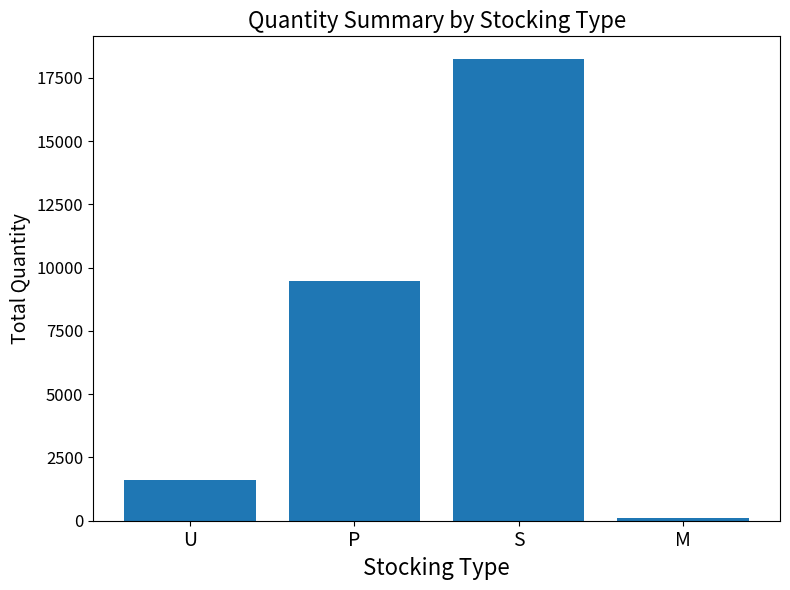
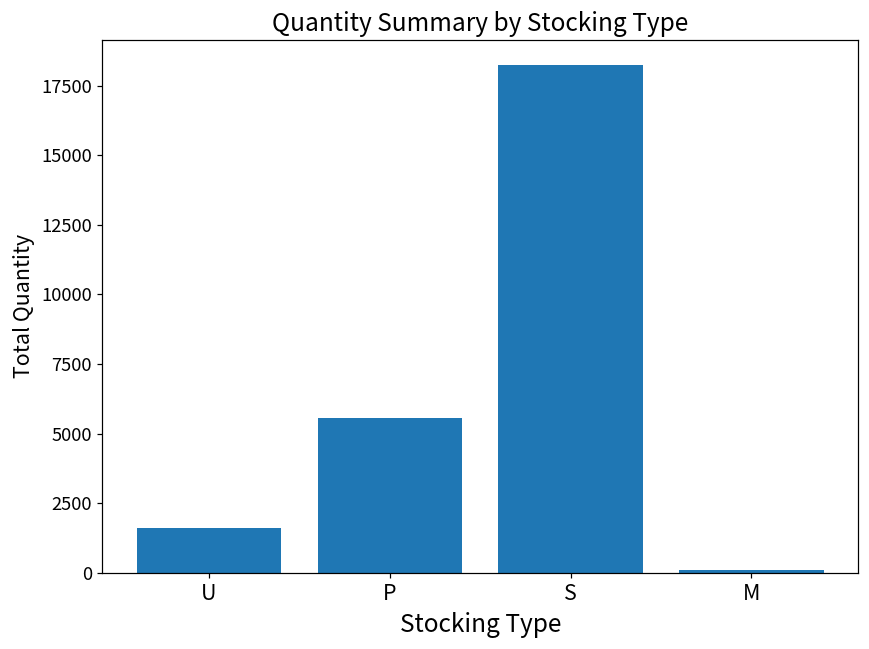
P: 9500 -> 5600
